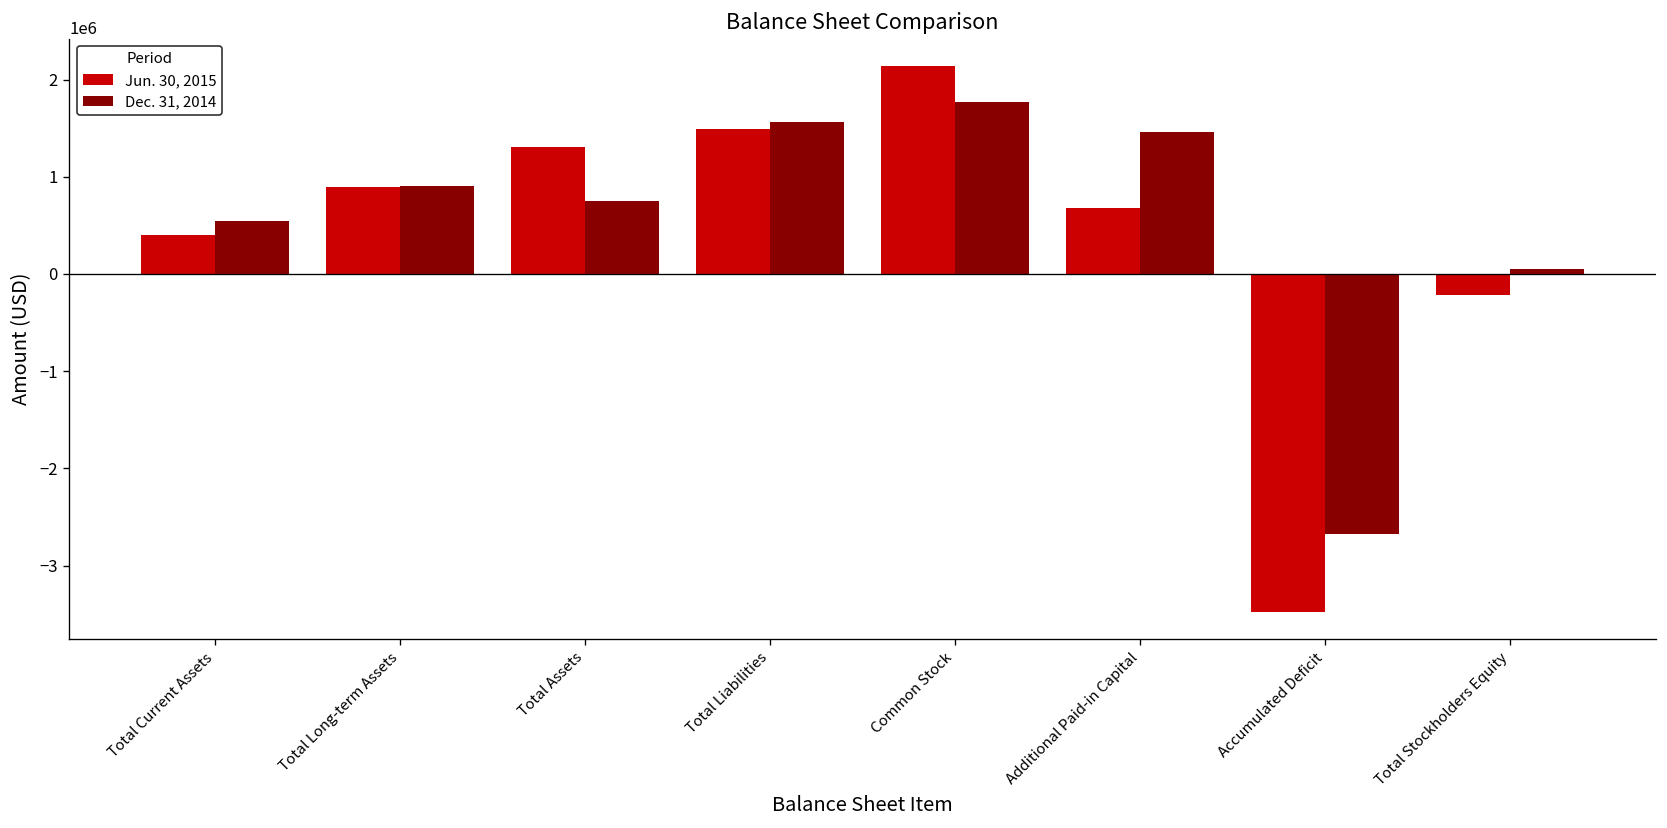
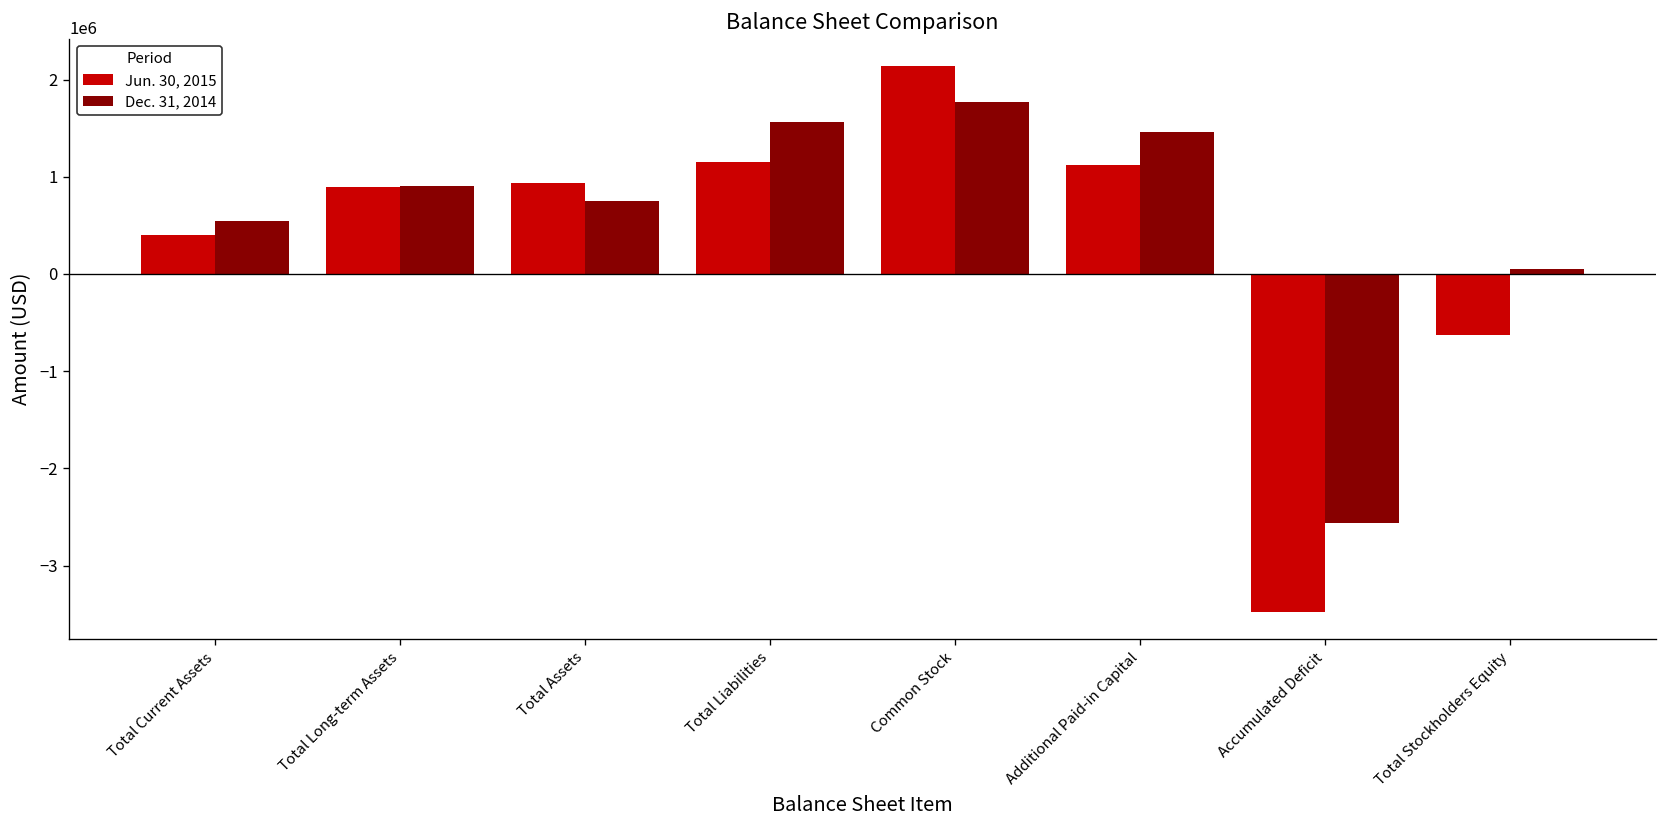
Jun. 30, 2015, Total Assets: 1300000 -> 900000
Jun. 30, 2015, Total Liabilities: 1500000 -> 1200000
Jun. 30, 2015, Additional Paid-in Capital: 700000 -> 1100000
Dec. 31, 2014, Accumulated Deficit: -2700000 -> -2600000
Jun. 30, 2015, Total Stockholders Equity: -200000 -> -600000
